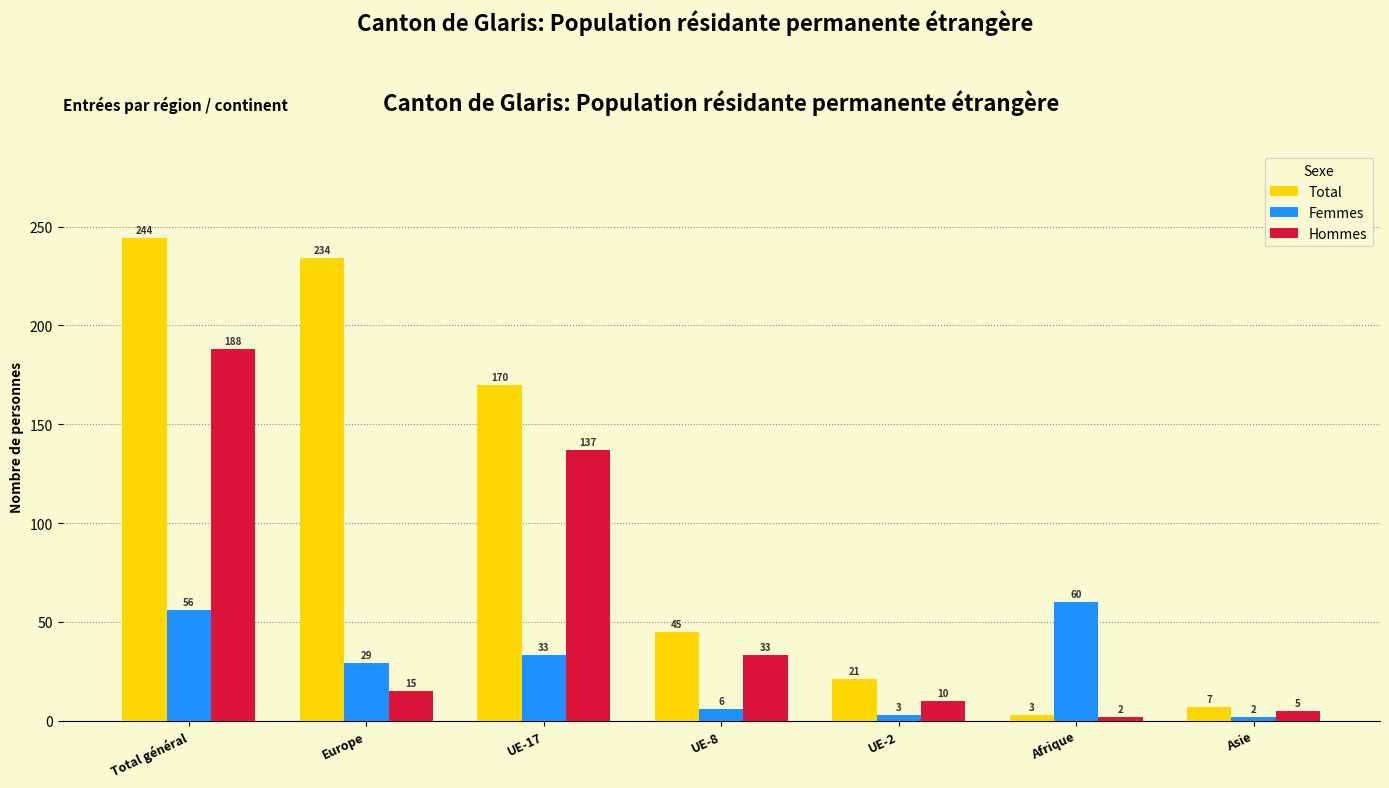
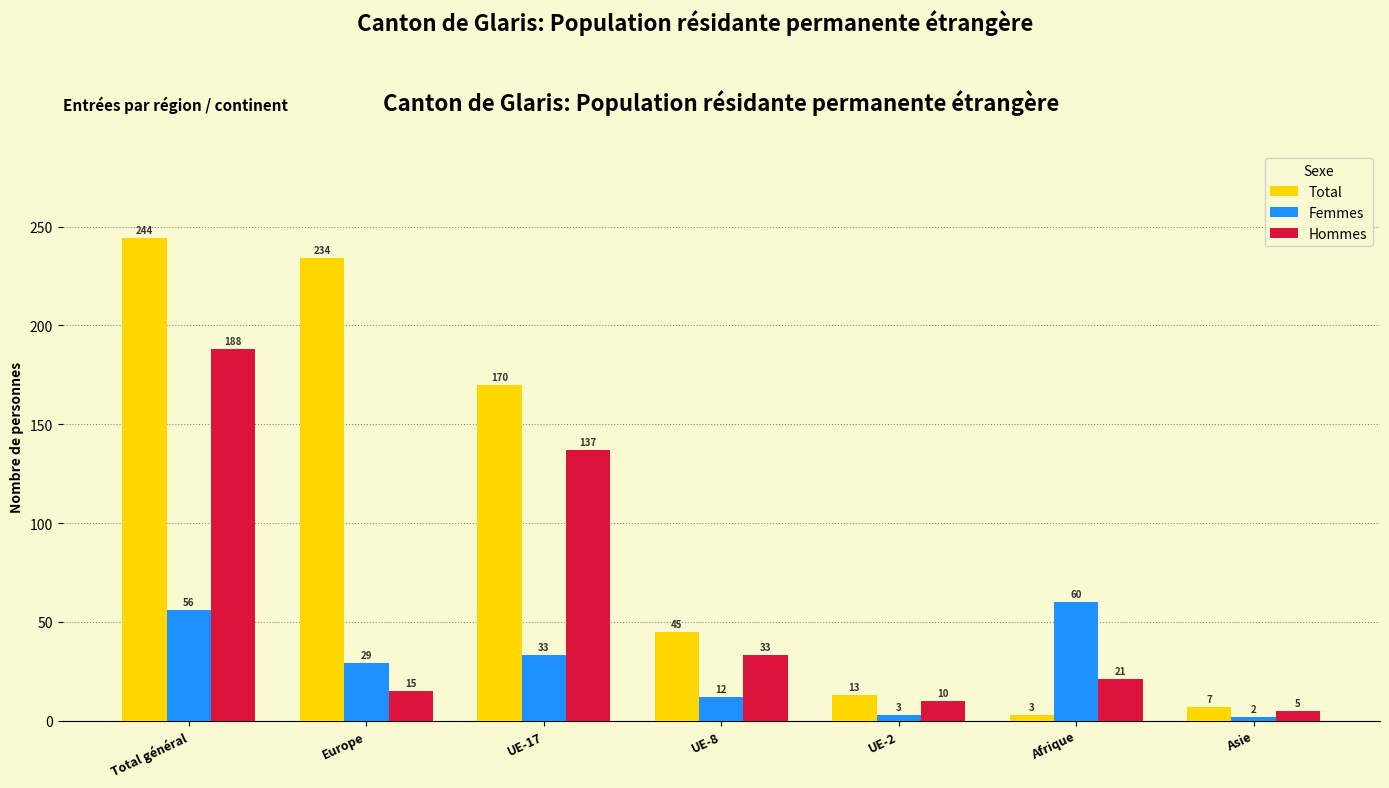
Femmes, UE-8: 6 -> 12
Total, UE-2: 21 -> 13
Hommes, Afrique: 2 -> 21
